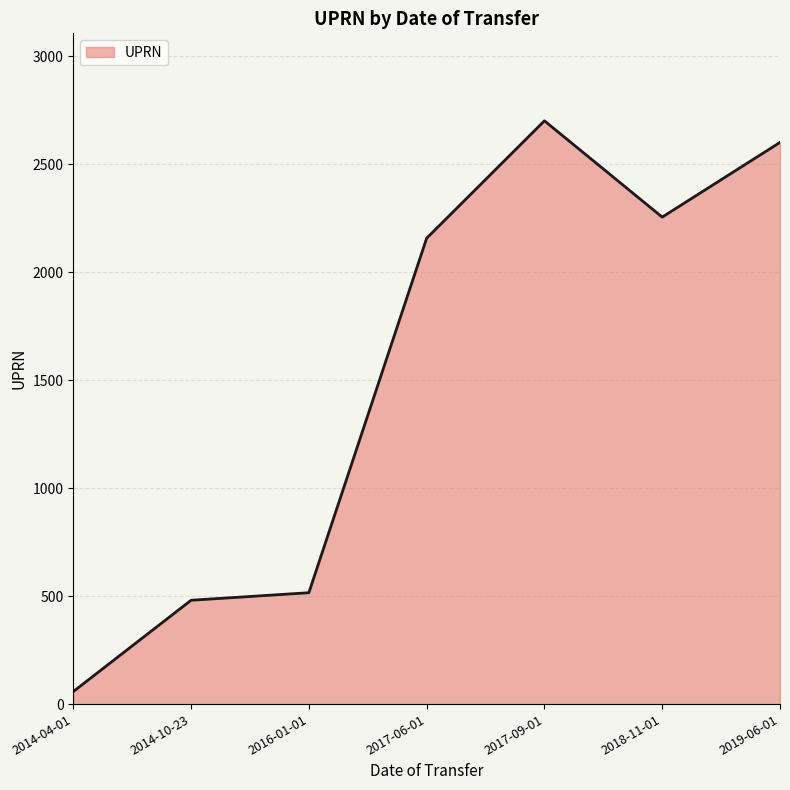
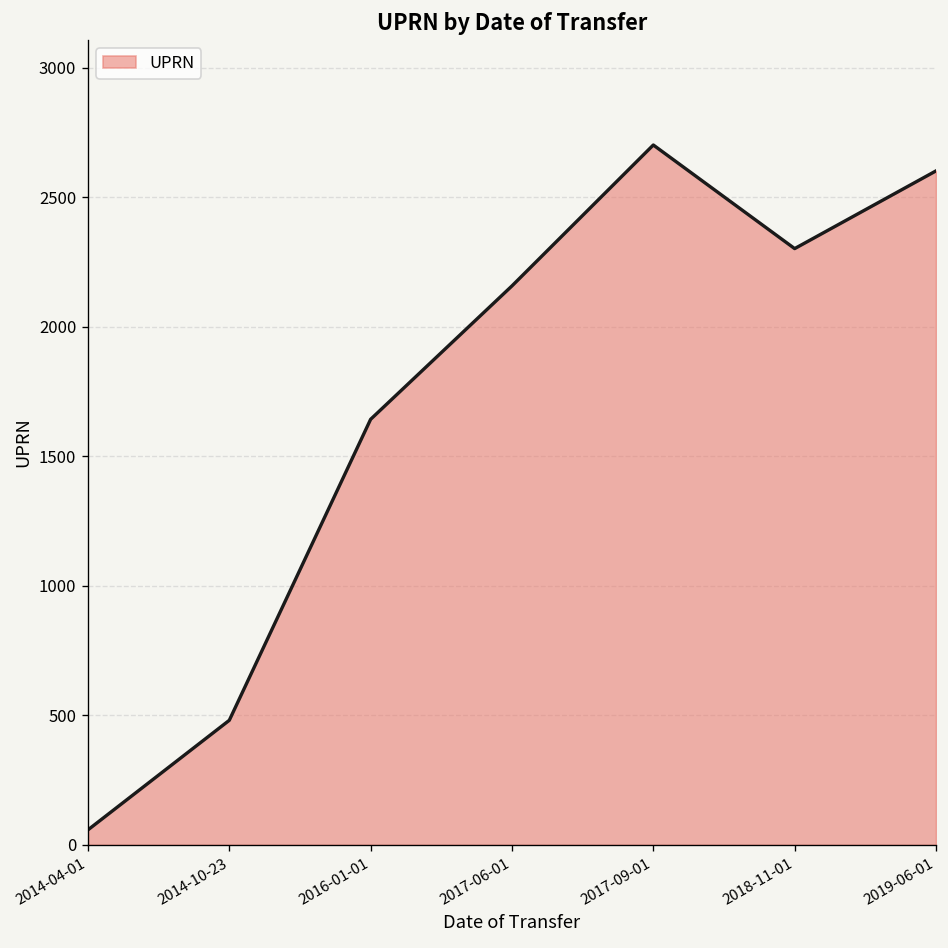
2016-01-01: 520 -> 1640
2018-11-01: 2260 -> 2300
